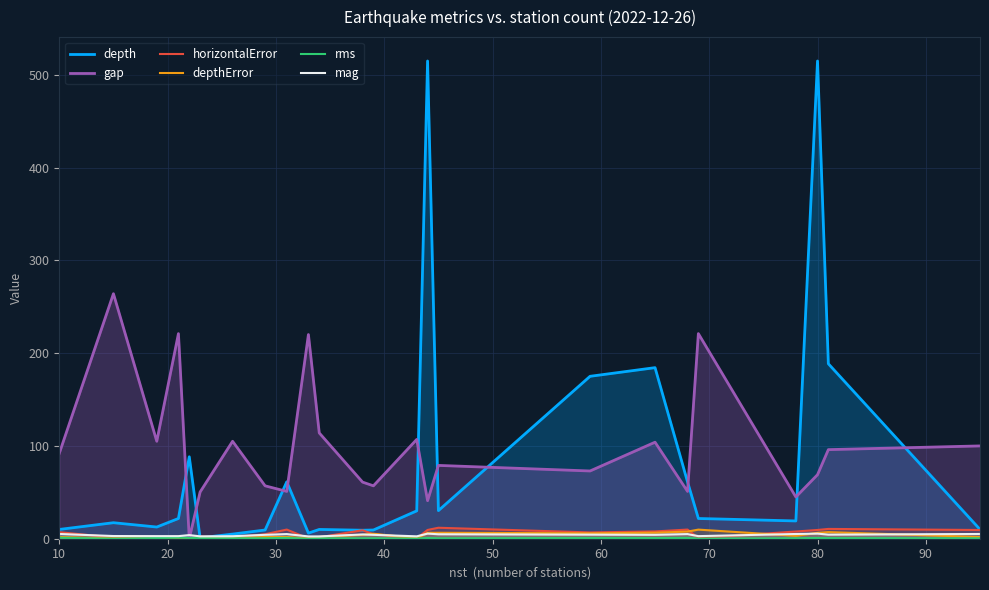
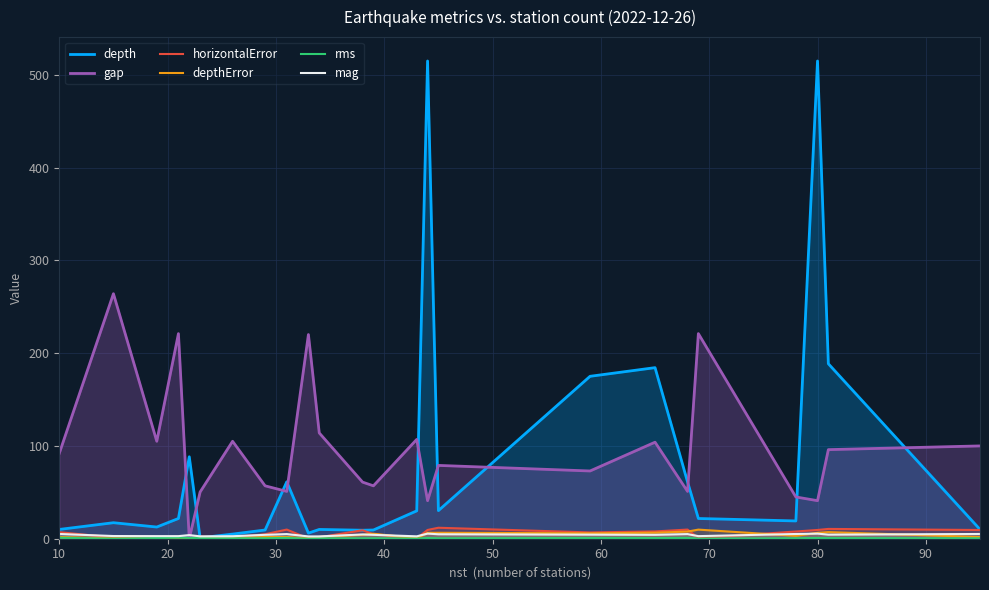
gap, 80: 70 -> 40
